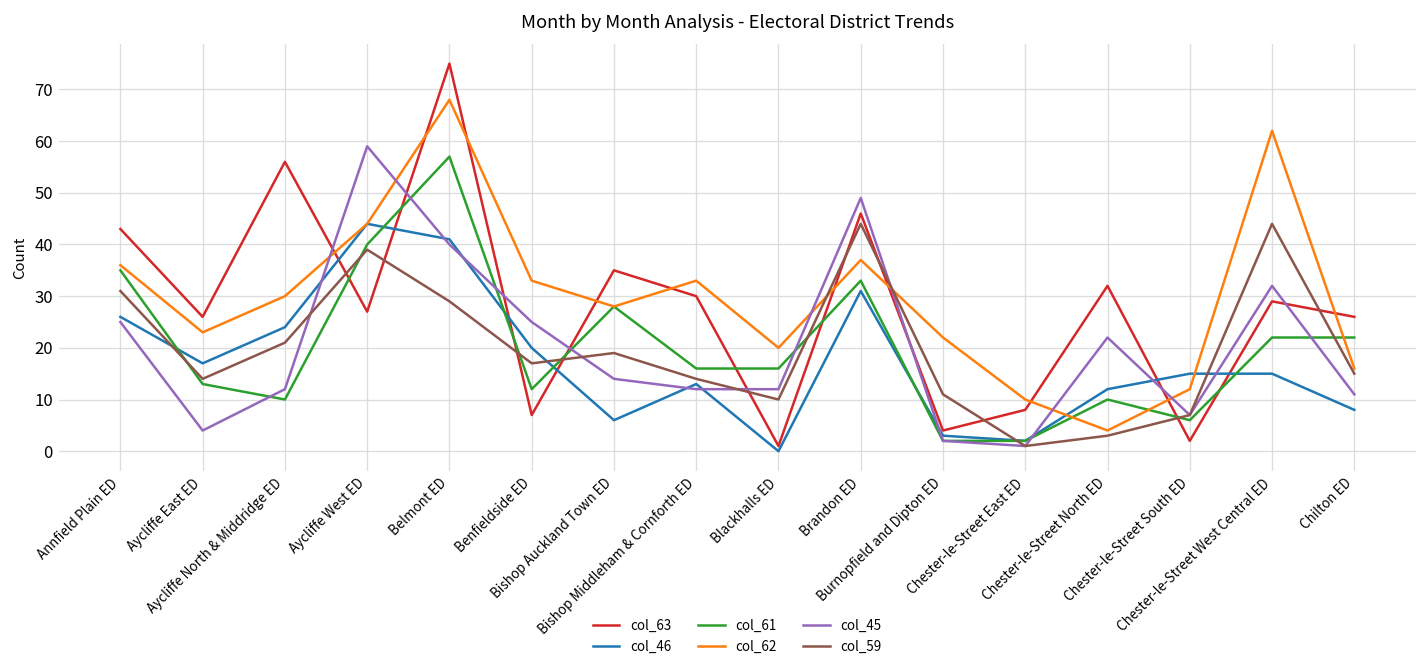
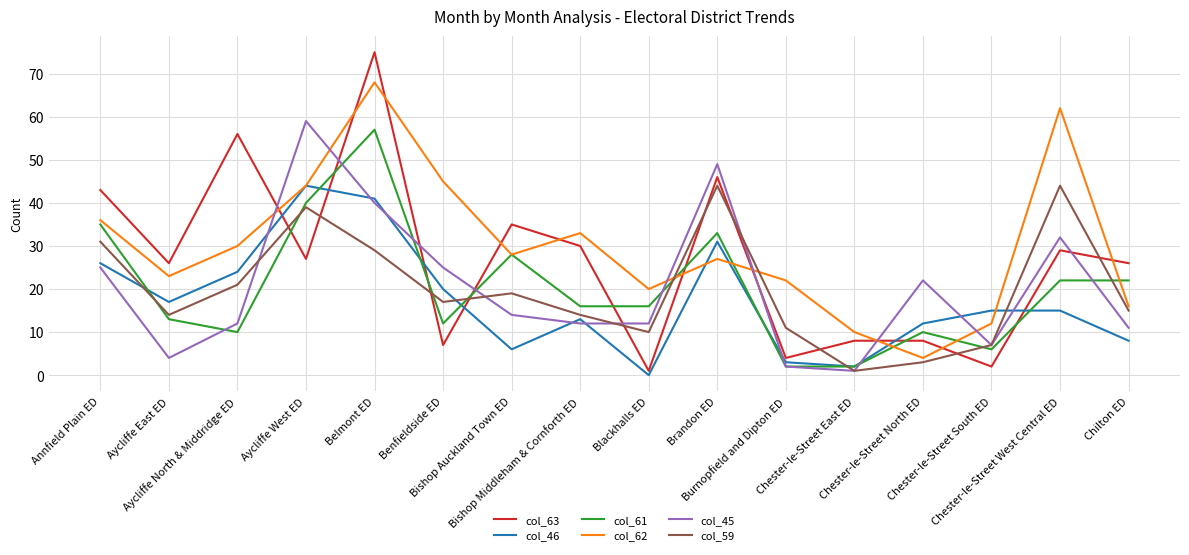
col_62, Benfieldside ED: 33 -> 45
col_62, Brandon ED: 37 -> 27
col_63, Chester-le-Street North ED: 32 -> 8
